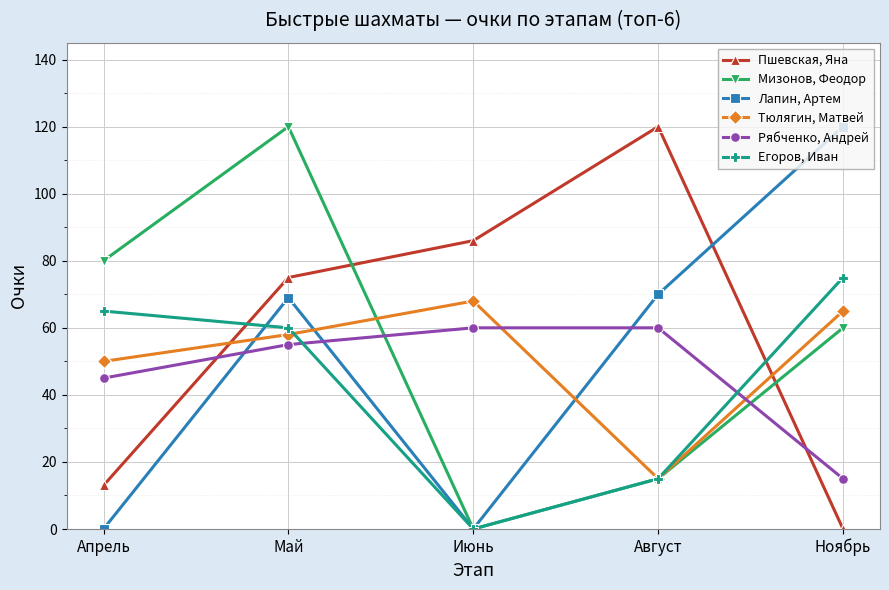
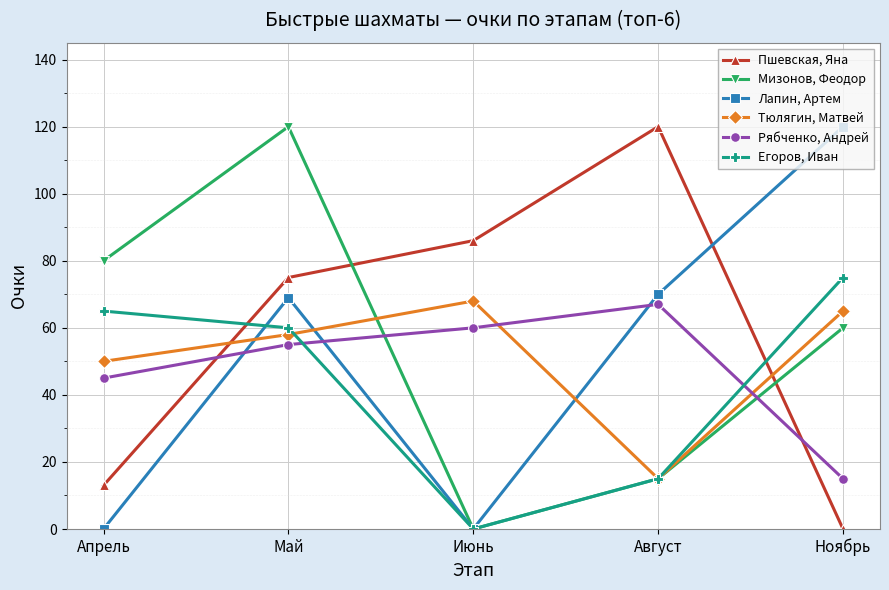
Рябченко, Андрей, Август: 60 -> 67
